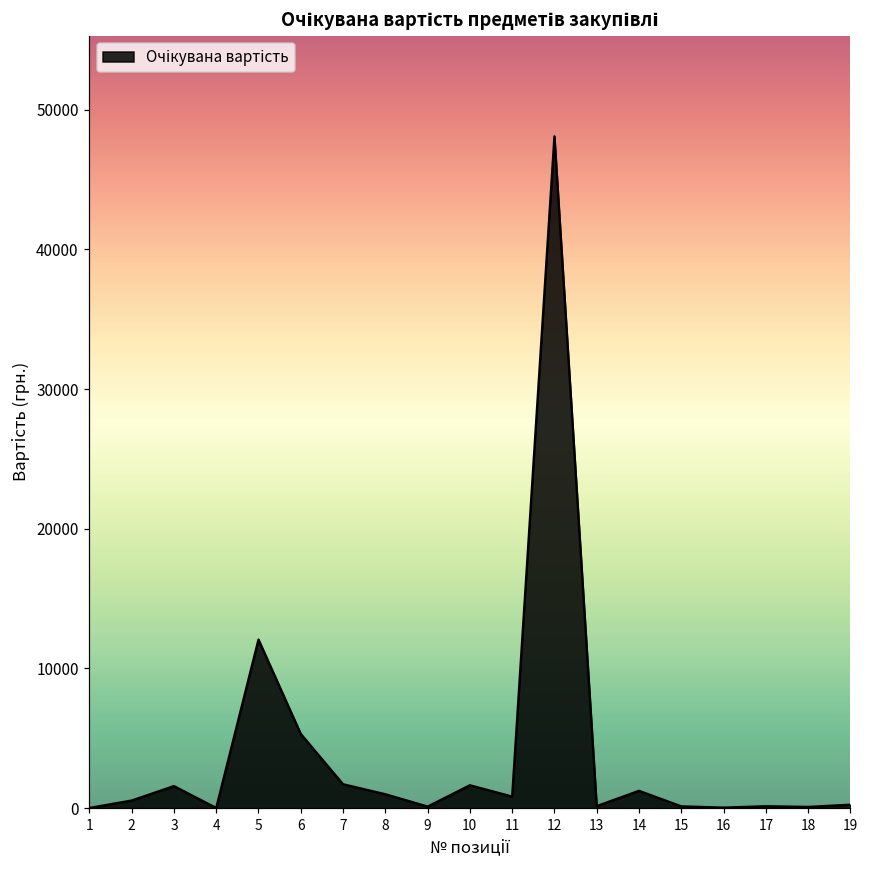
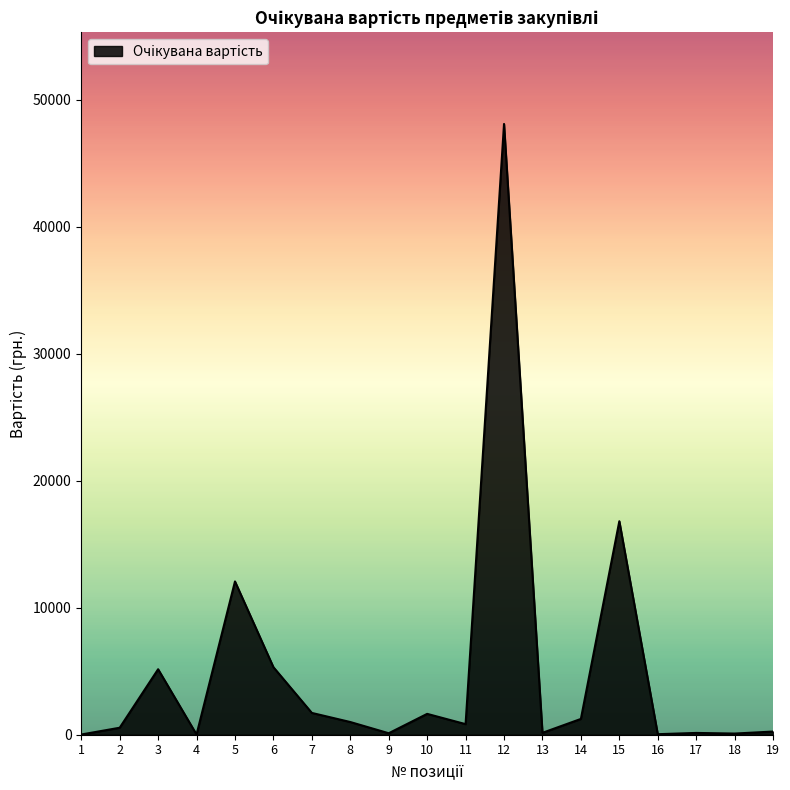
3: 1600 -> 5200
15: 100 -> 16800
